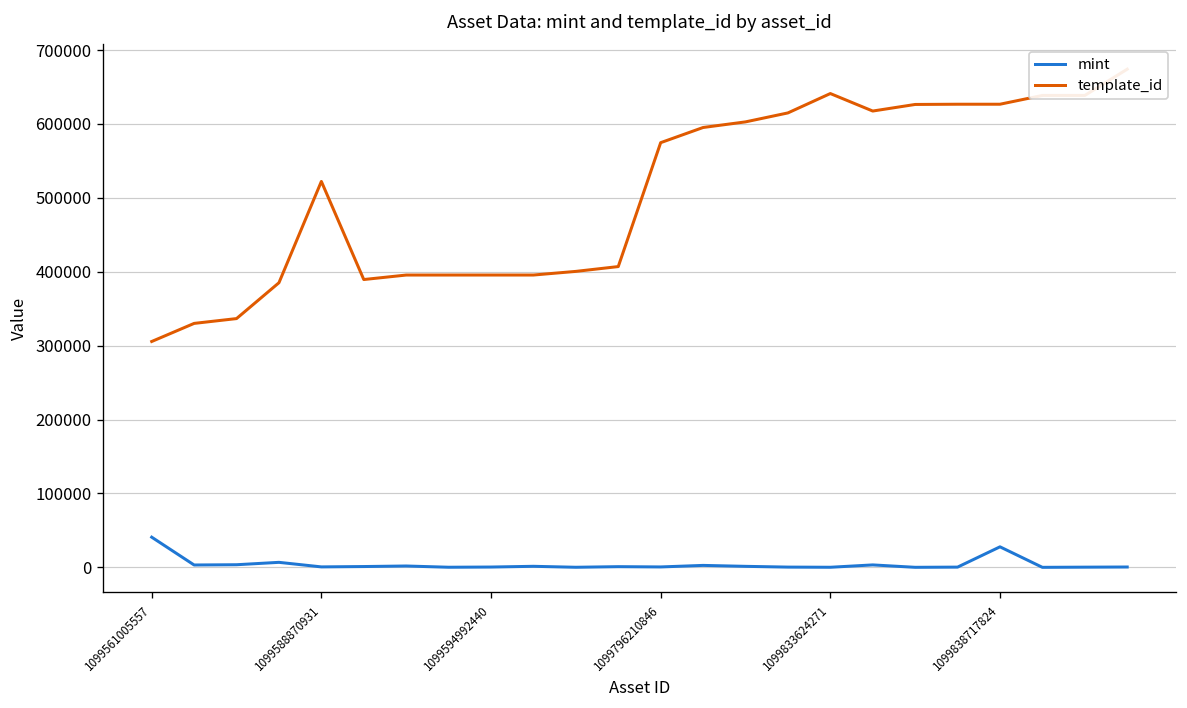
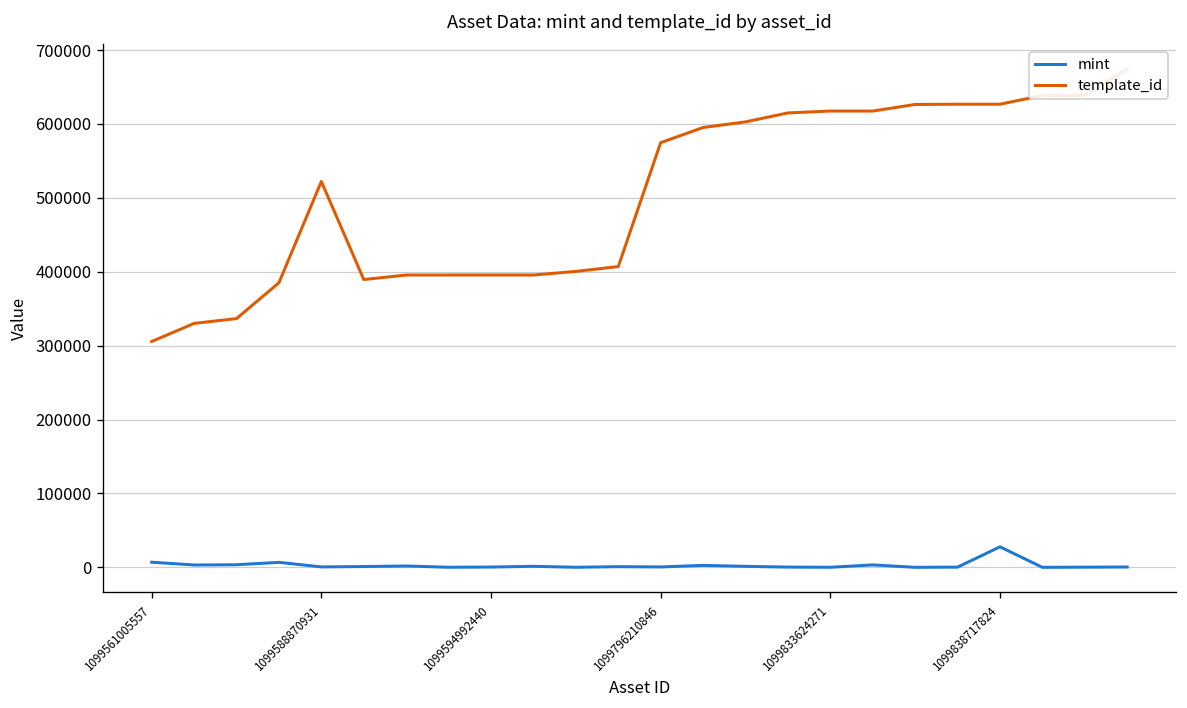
mint, 1099561005557: 40000 -> 10000
template_id, 1099833624271: 640000 -> 620000
